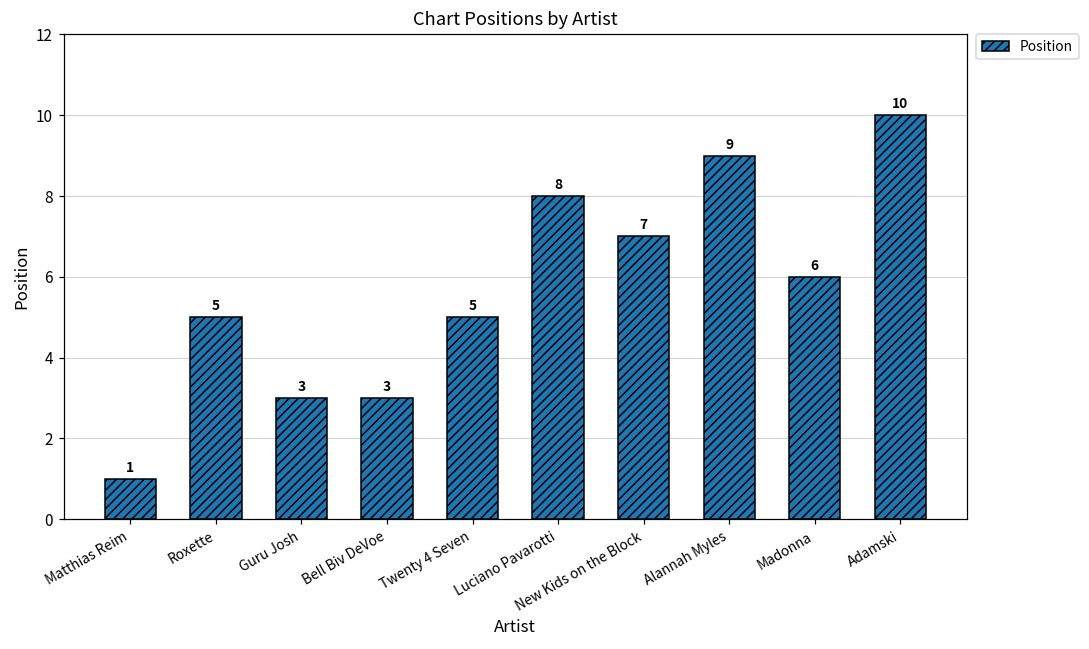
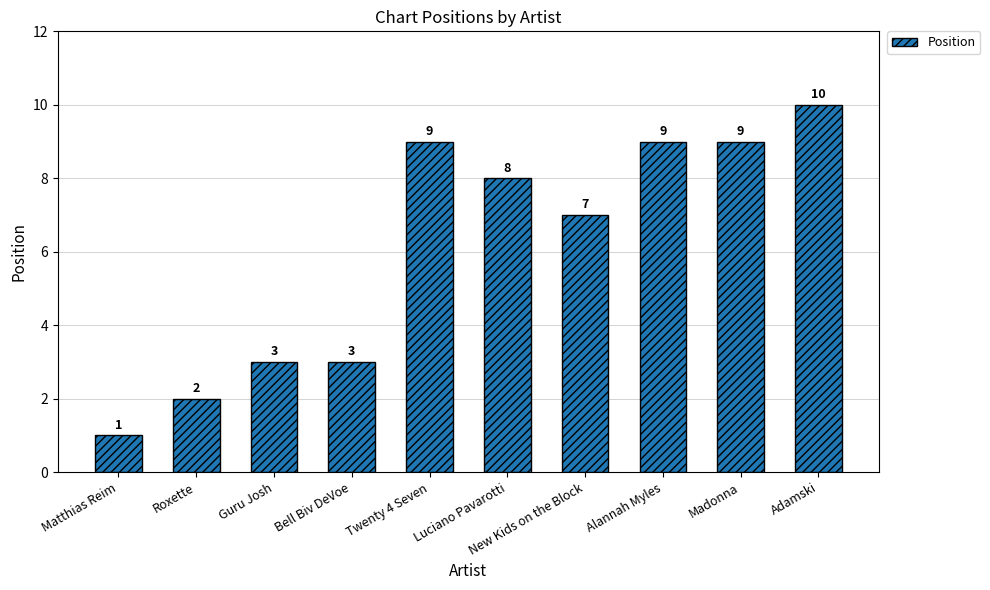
Roxette: 5 -> 2
Twenty 4 Seven: 5 -> 9
Madonna: 6 -> 9
